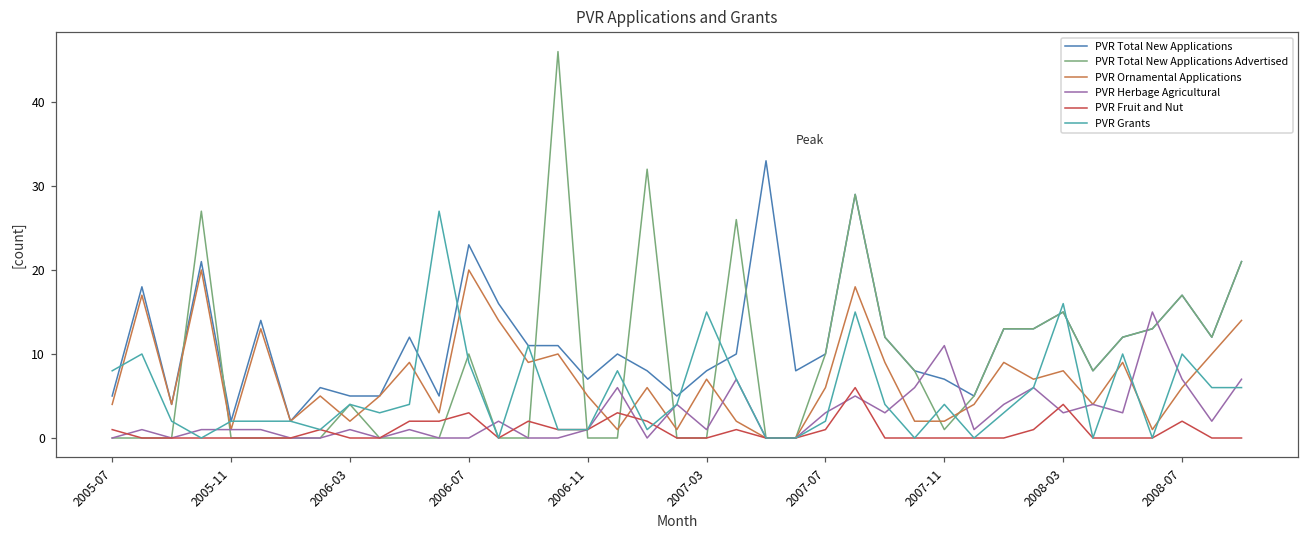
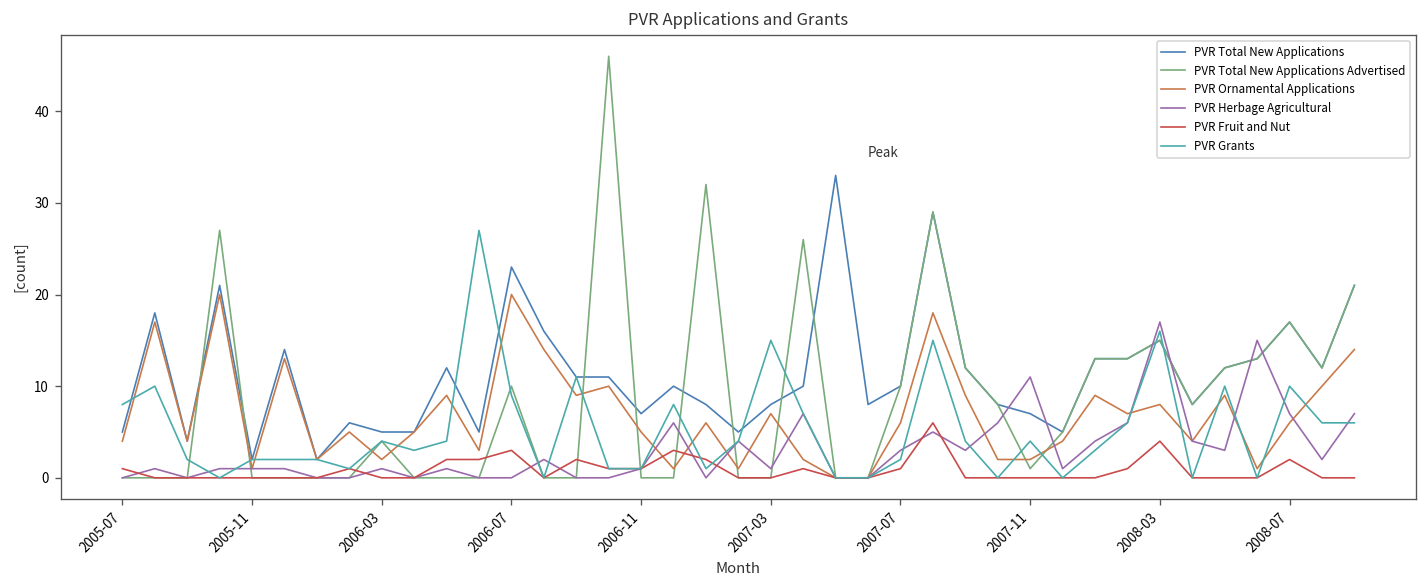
PVR Herbage Agricultural, 2008-03: 3 -> 17
